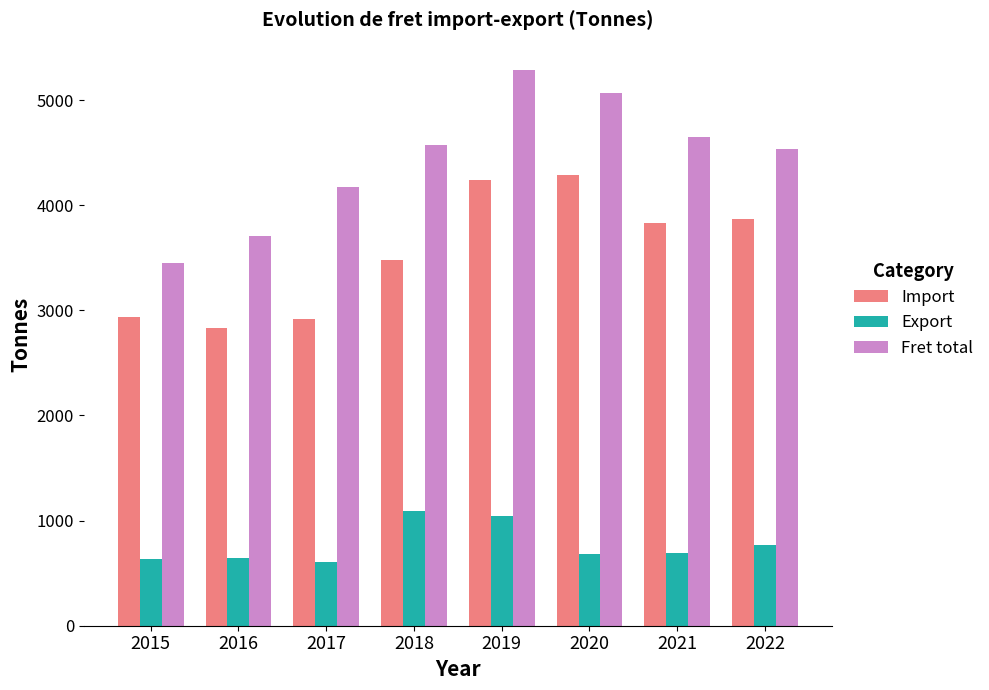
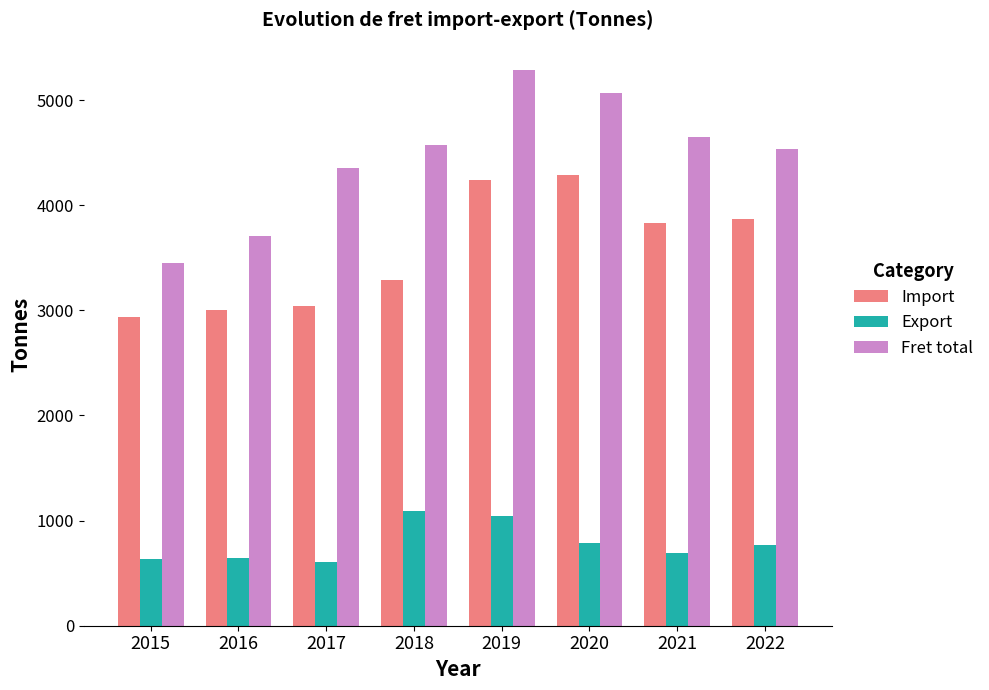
Import, 2016: 2830 -> 3000
Import, 2017: 2920 -> 3040
Fret total, 2017: 4170 -> 4350
Import, 2018: 3480 -> 3290
Export, 2020: 680 -> 780
